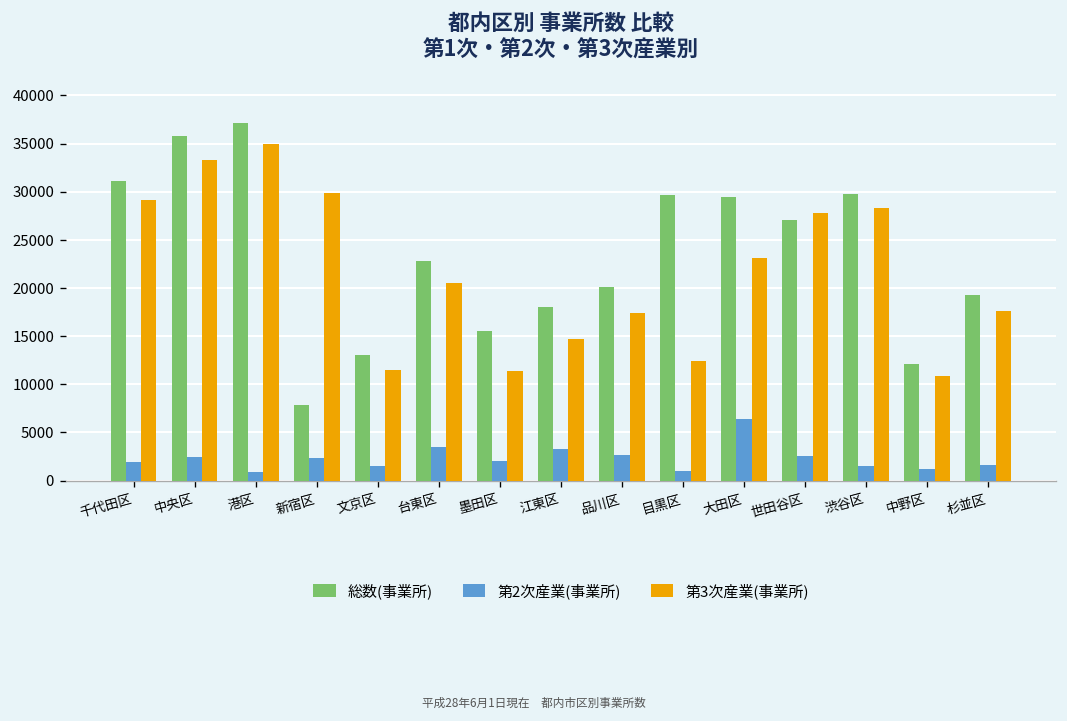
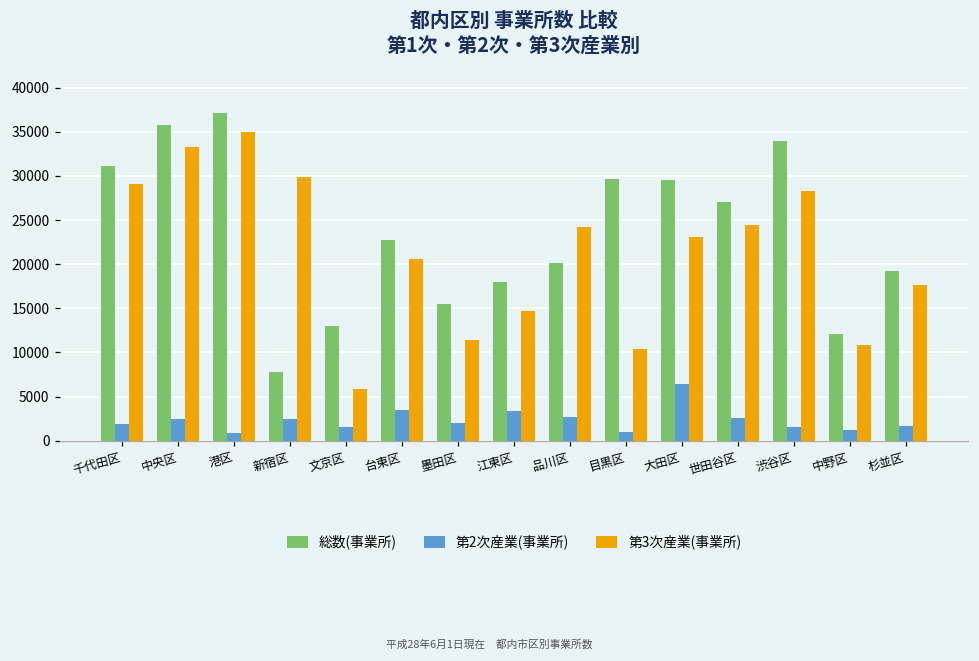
第3次産業(事業所), 文京区: 11000 -> 6000
第3次産業(事業所), 品川区: 17000 -> 24000
第3次産業(事業所), 目黒区: 12000 -> 10000
第3次産業(事業所), 世田谷区: 28000 -> 24000
総数(事業所), 渋谷区: 30000 -> 34000
